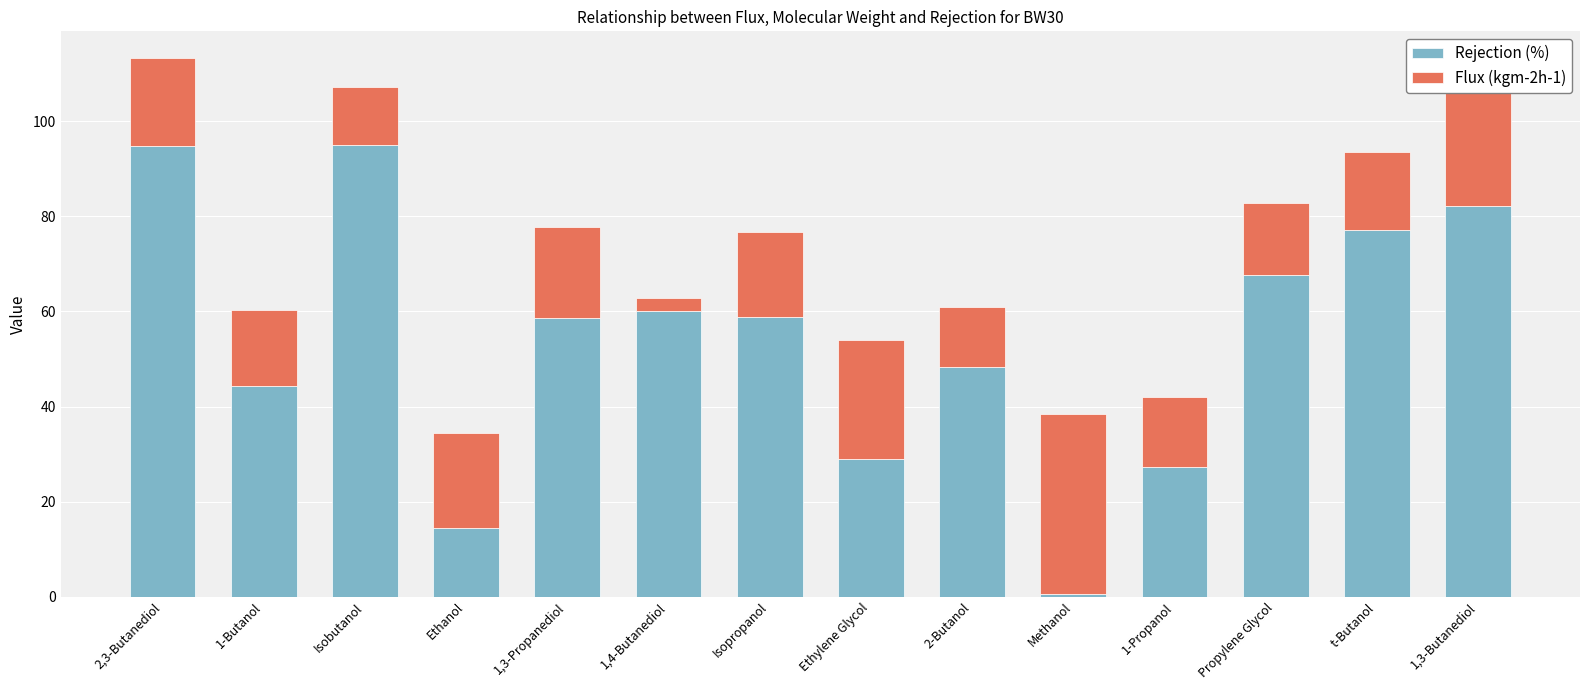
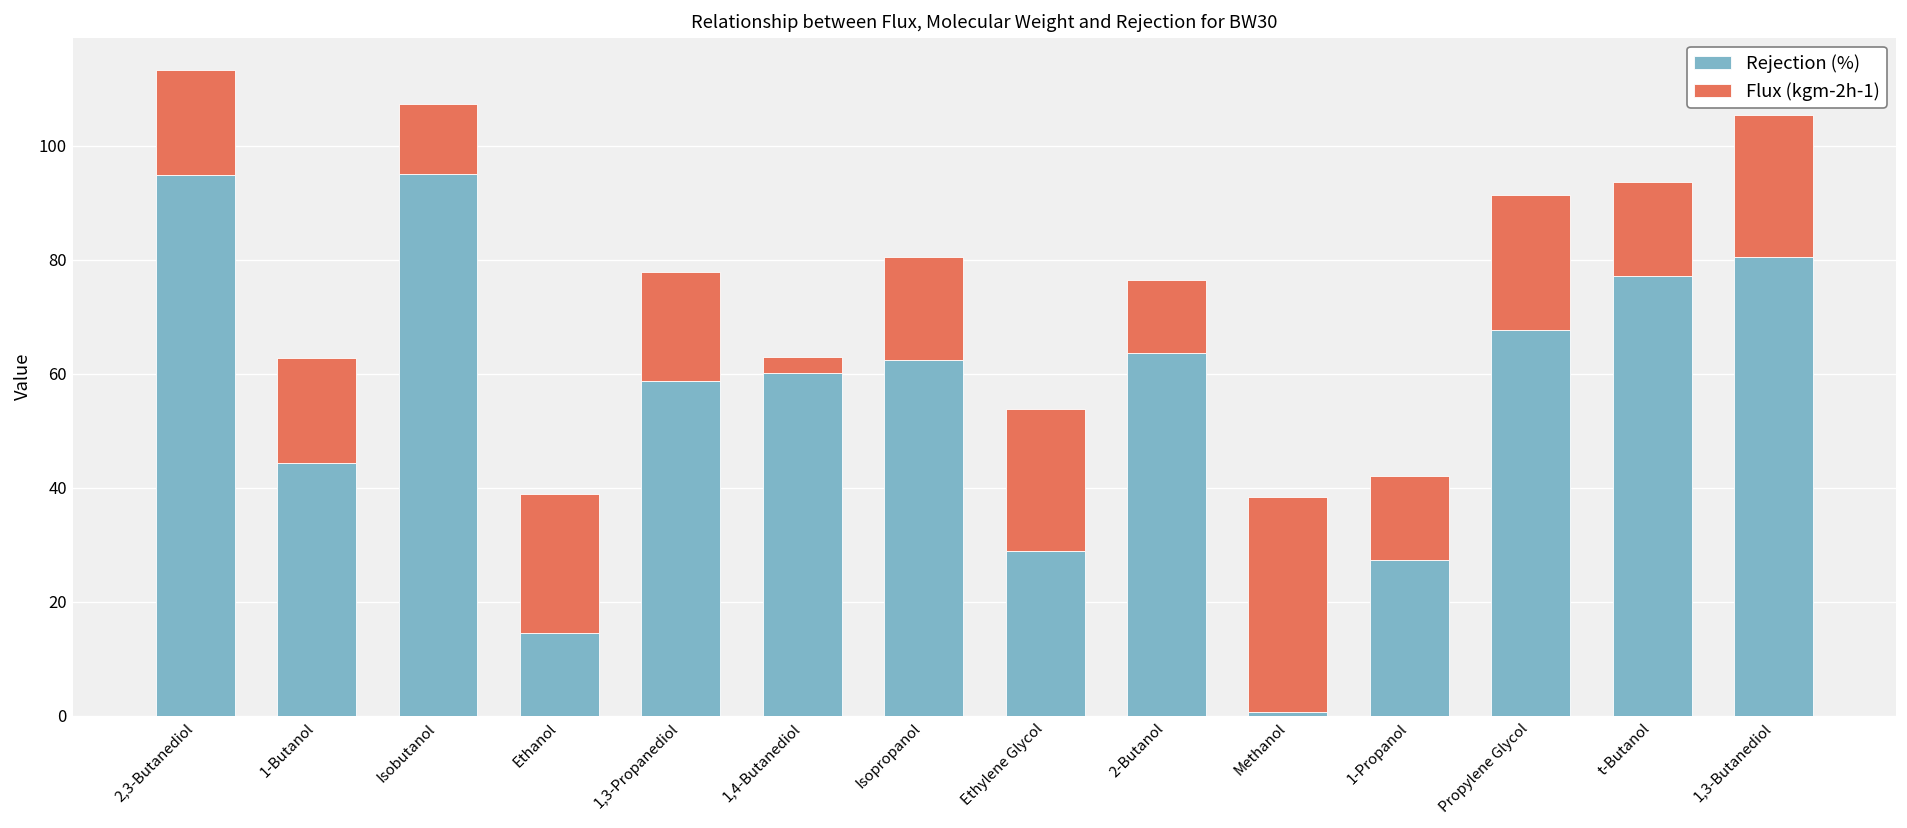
Flux (kgm-2h-1), 1-Butanol: 16 -> 18
Flux (kgm-2h-1), Ethanol: 20 -> 25
Rejection (%), Isopropanol: 59 -> 63
Rejection (%), 2-Butanol: 48 -> 64
Flux (kgm-2h-1), Propylene Glycol: 15 -> 24
Rejection (%), 1,3-Butanediol: 82 -> 80
